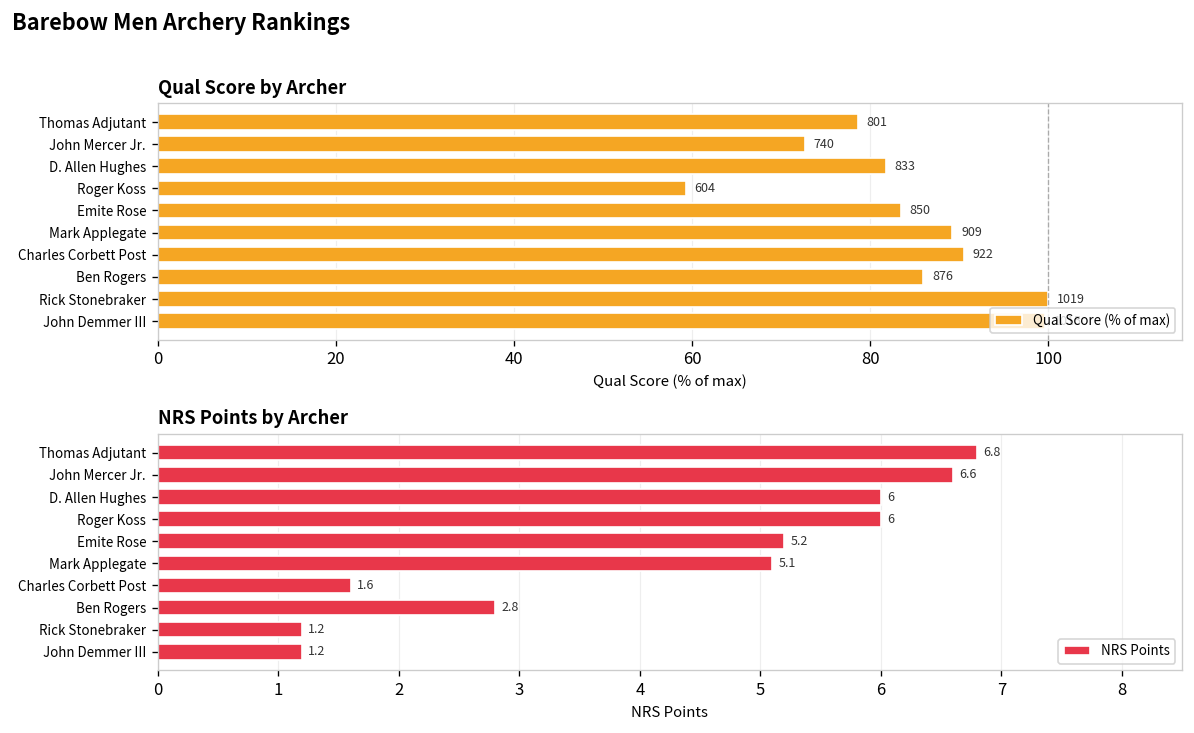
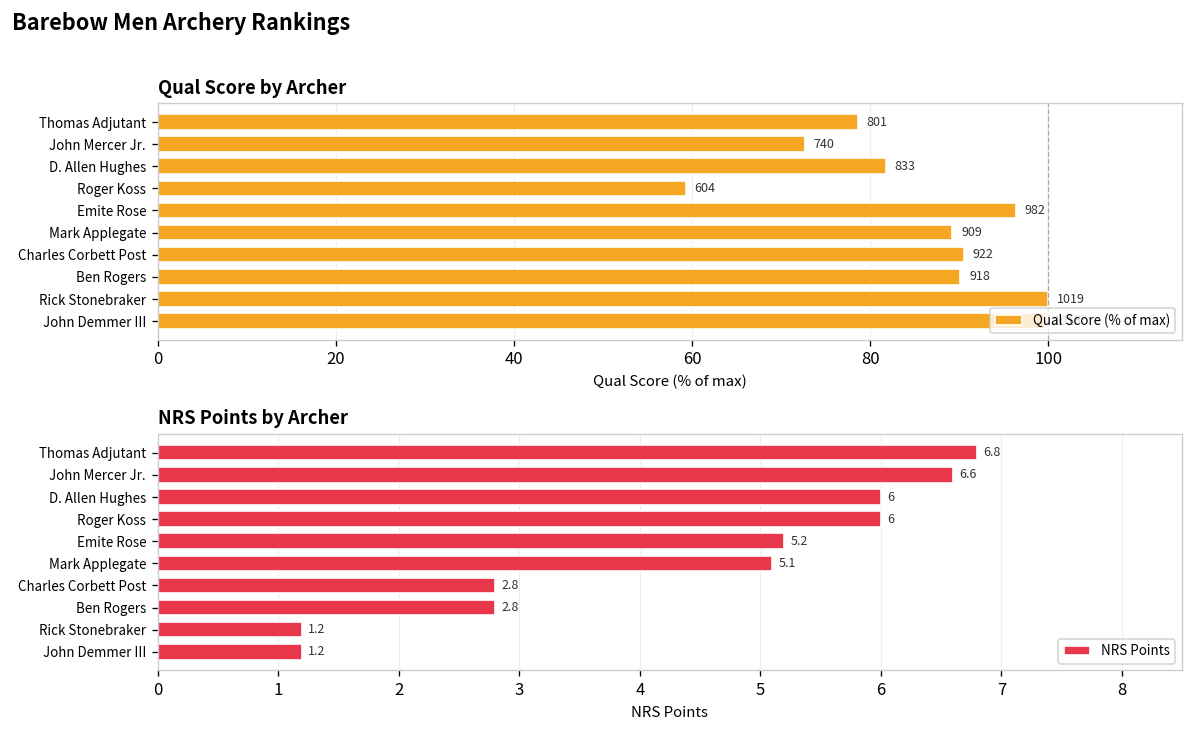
Qual Score by Archer, Emite Rose: 850 -> 982
Qual Score by Archer, Ben Rogers: 876 -> 918
NRS Points by Archer, Charles Corbett Post: 1.6 -> 2.8
